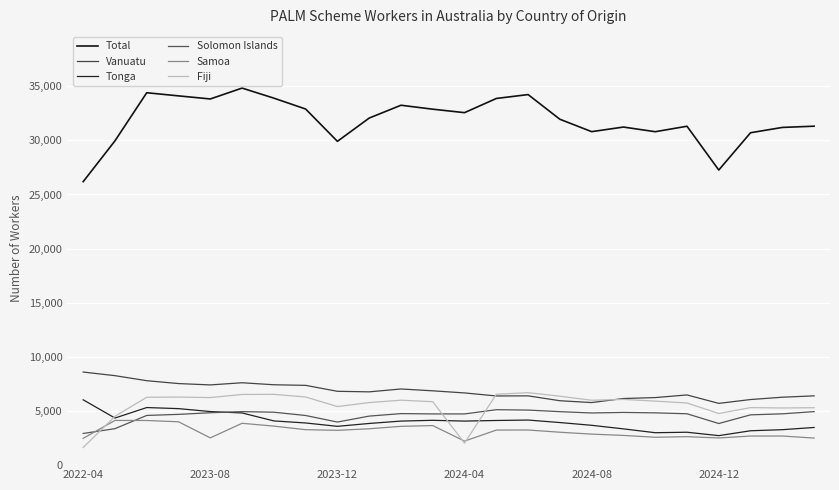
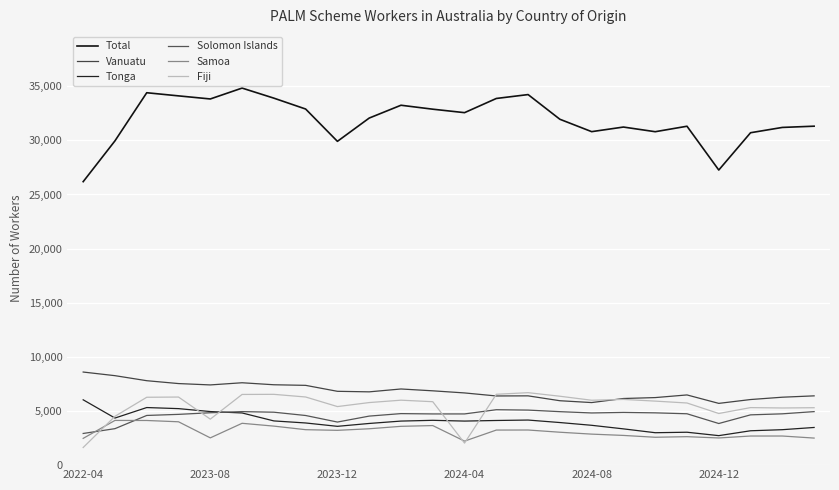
Fiji, 2023-08: 6,200 -> 4,200
